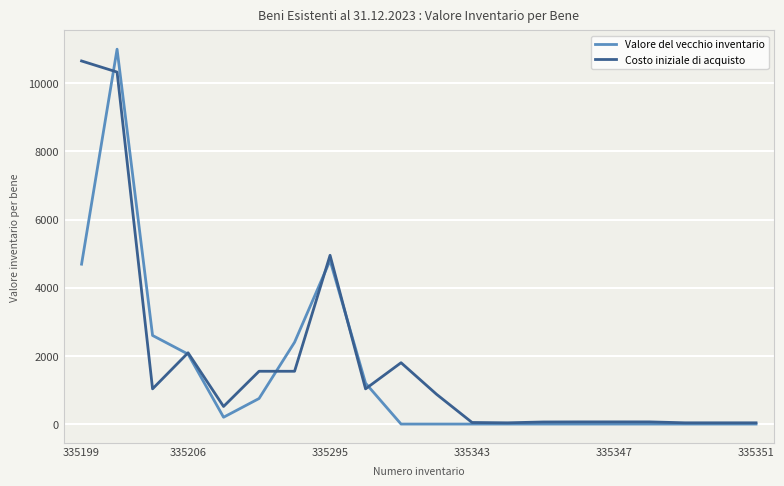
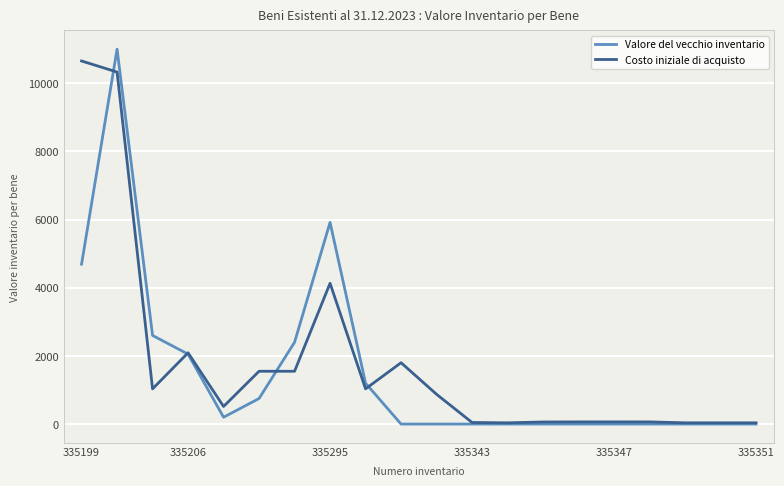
Valore del vecchio inventario, 335295: 4800 -> 5900
Costo iniziale di acquisto, 335295: 5000 -> 4100
